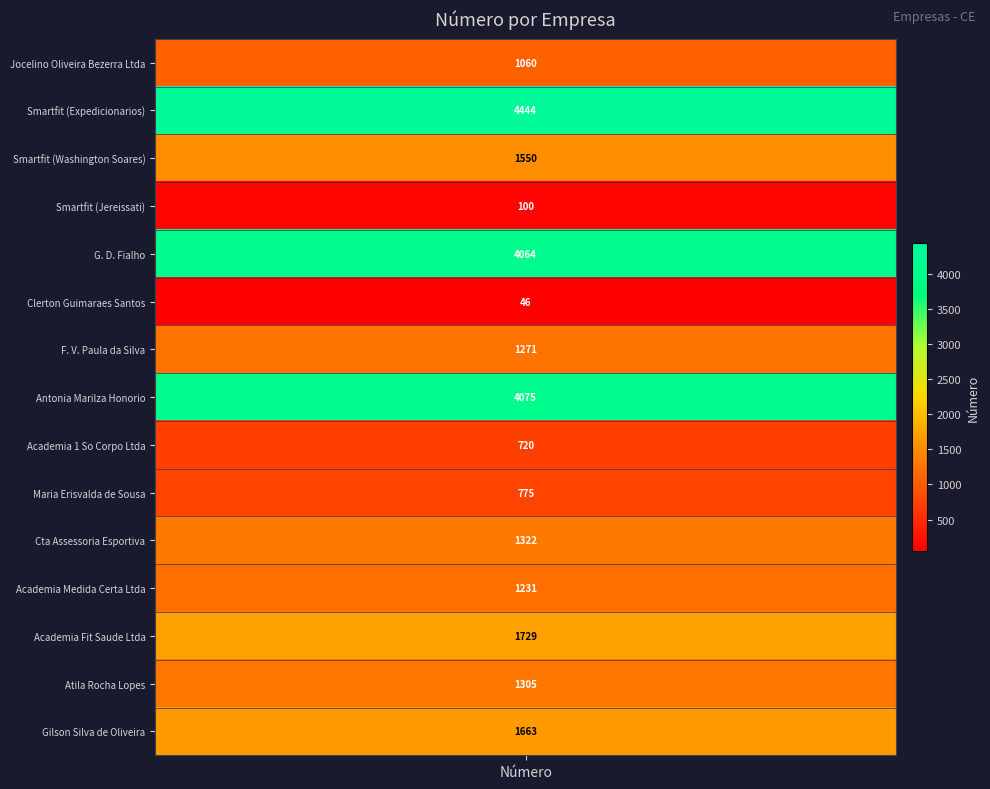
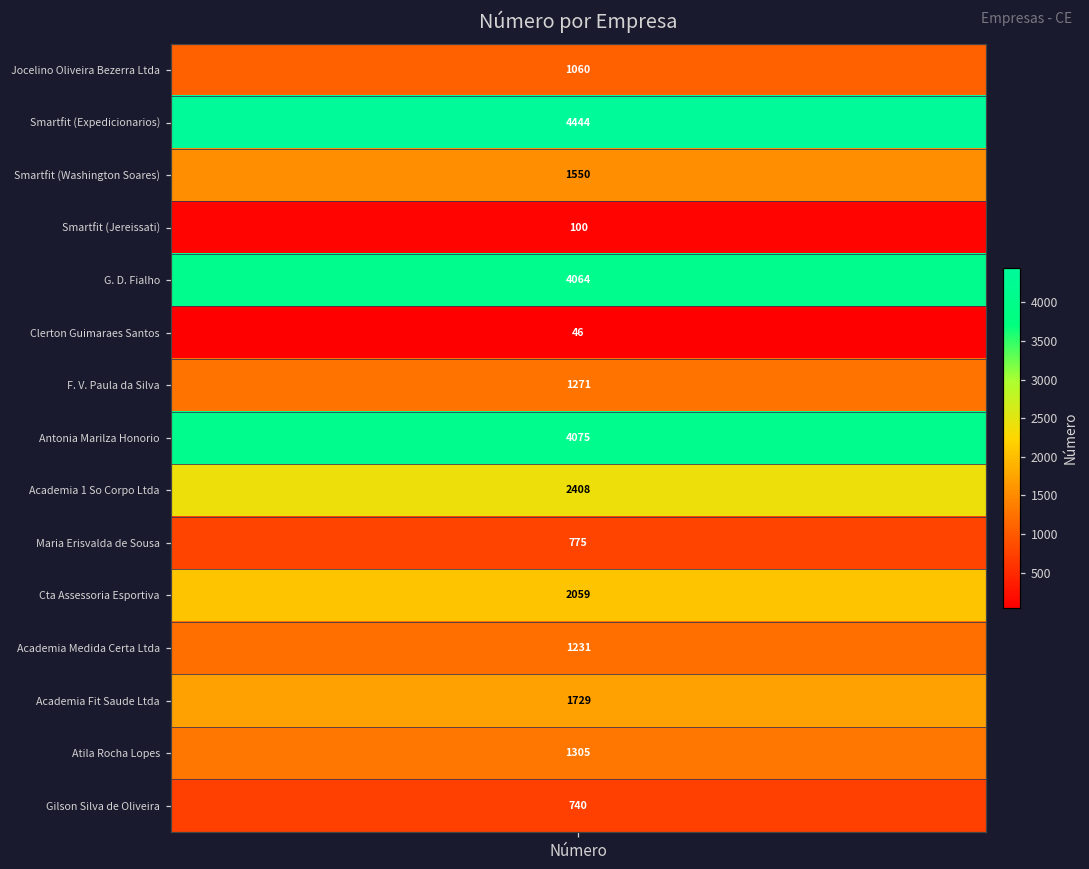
Academia 1 So Corpo Ltda, Número: 720 -> 2408
Cta Assessoria Esportiva, Número: 1322 -> 2059
Gilson Silva de Oliveira, Número: 1663 -> 740
